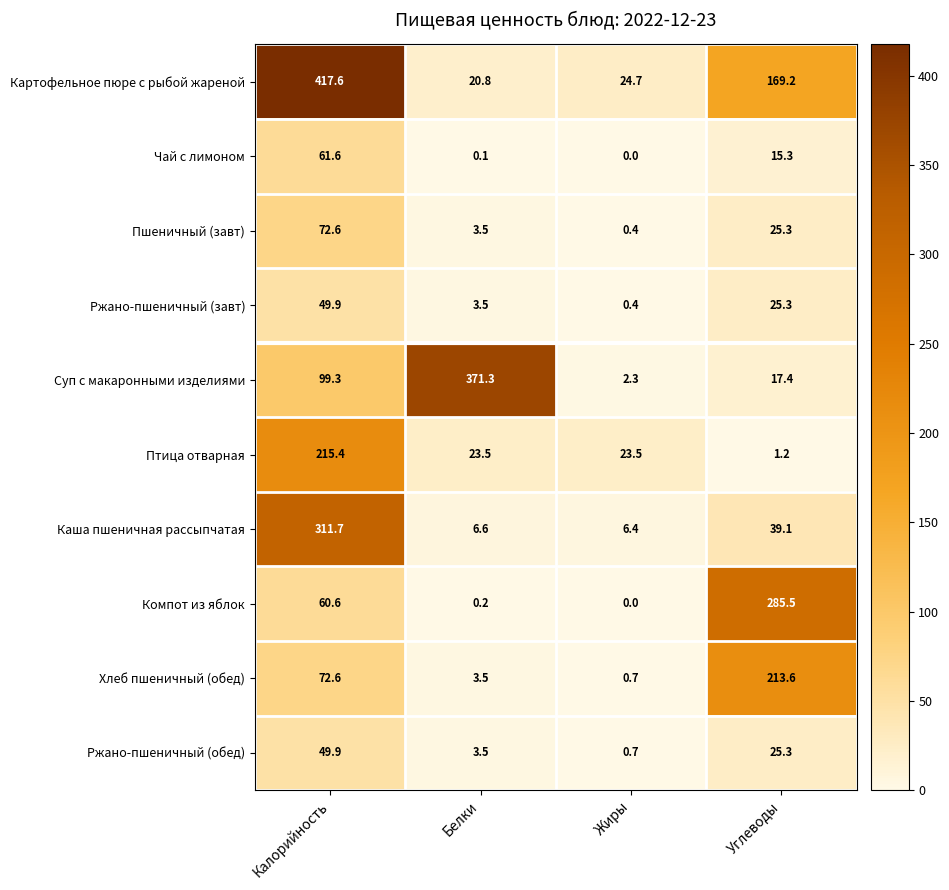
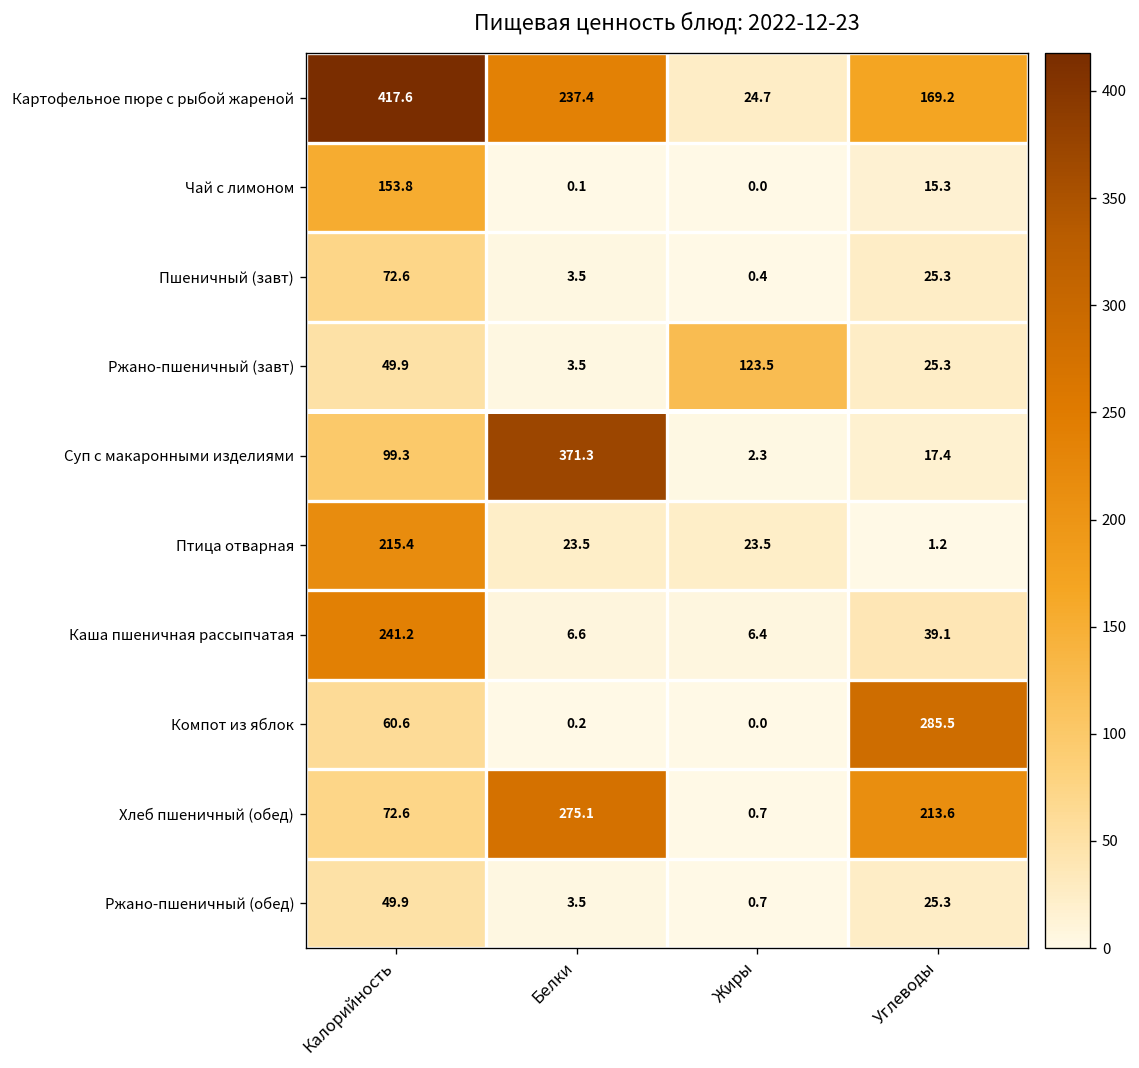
Картофельное пюре с рыбой жареной, Белки: 20.8 -> 237.4
Чай с лимоном, Калорийность: 61.6 -> 153.8
Ржано-пшеничный (завт), Жиры: 0.4 -> 123.5
Каша пшеничная рассыпчатая, Калорийность: 311.7 -> 241.2
Хлеб пшеничный (обед), Белки: 3.5 -> 275.1
